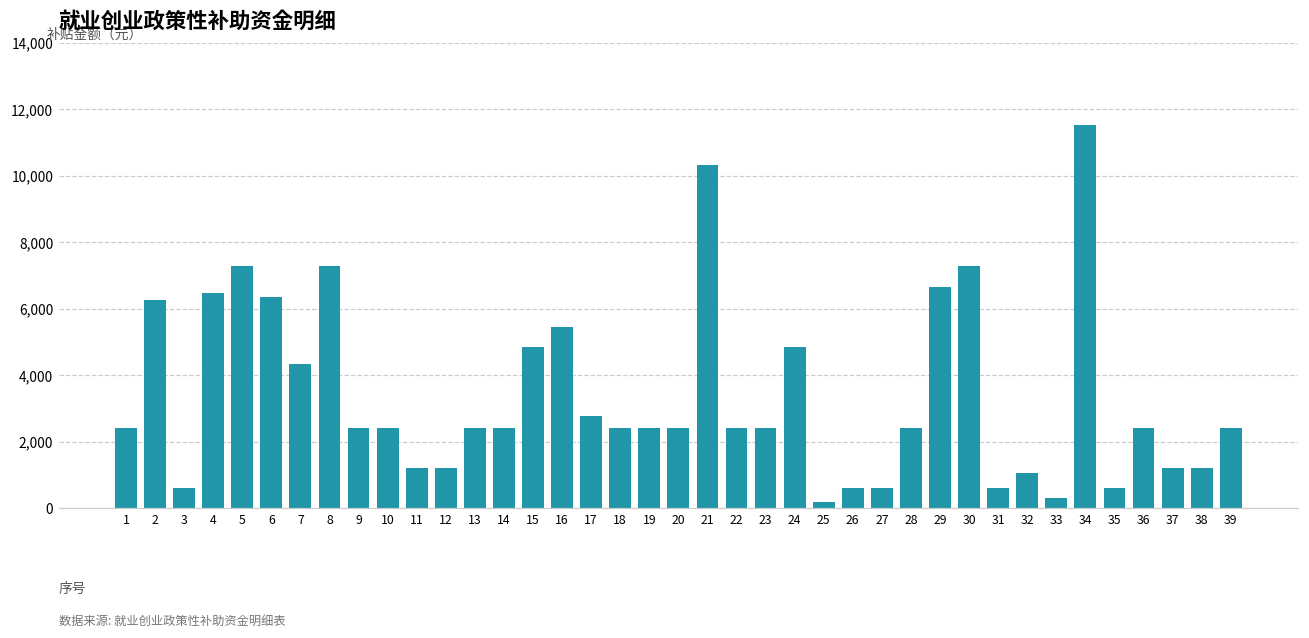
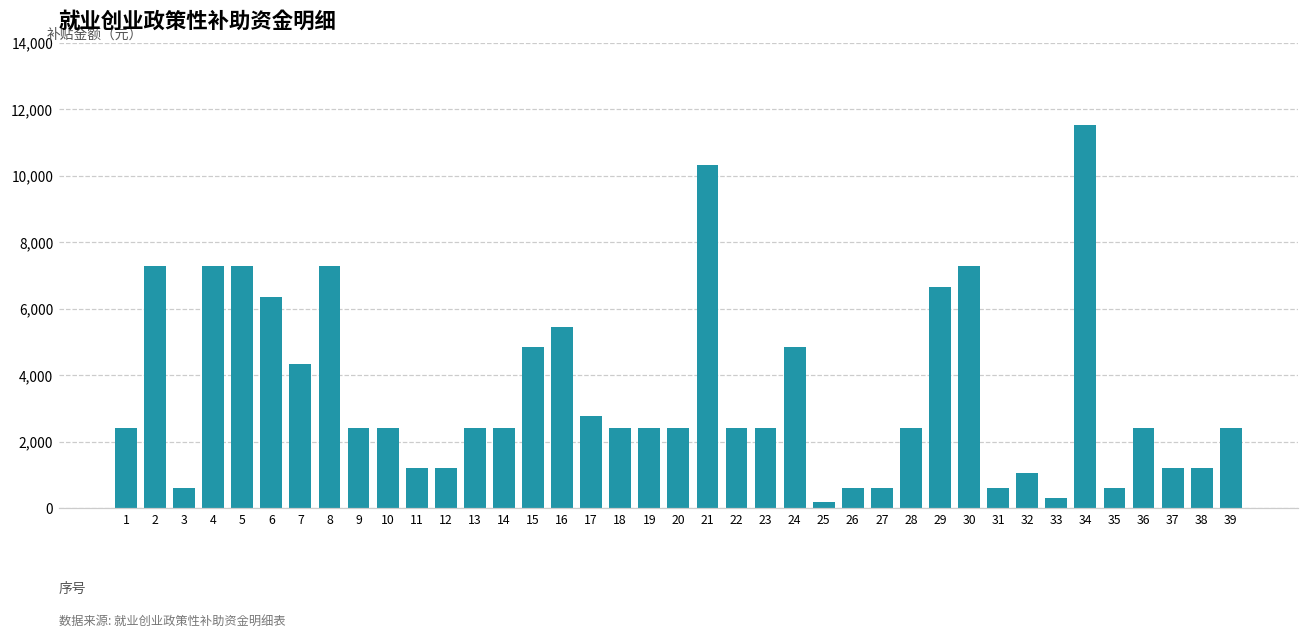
2: 6,300 -> 7,300
4: 6,500 -> 7,300
